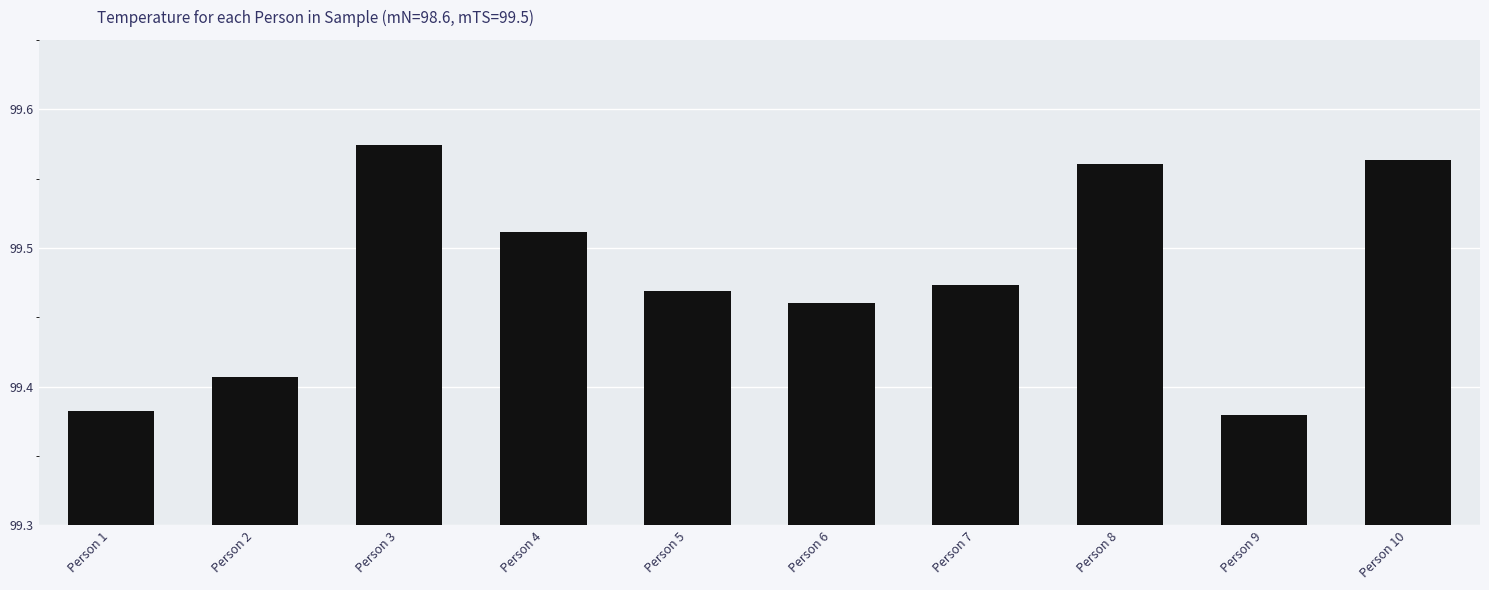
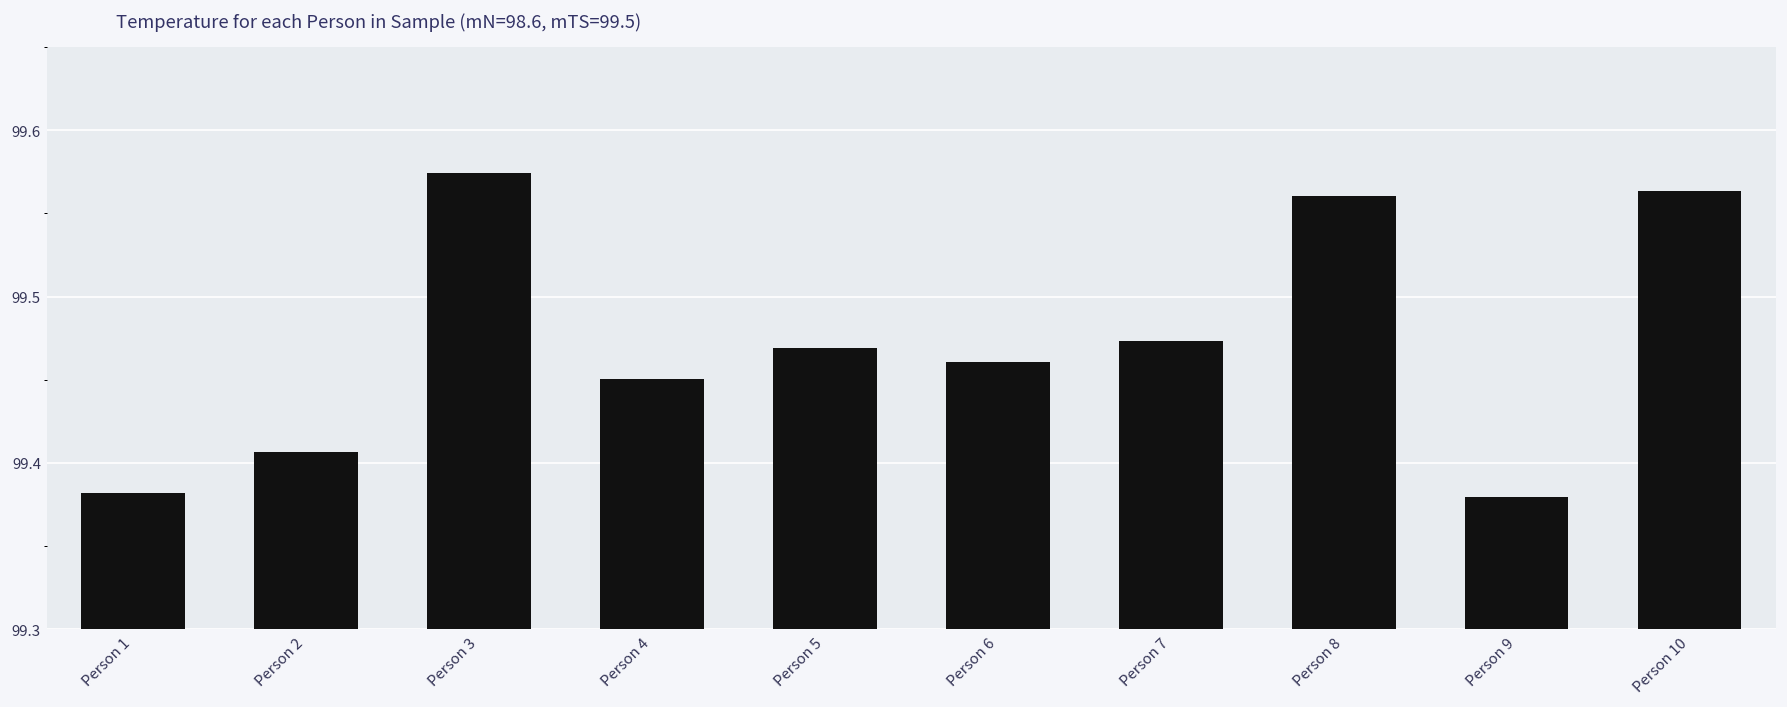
Person 4: 99.512 -> 99.451
